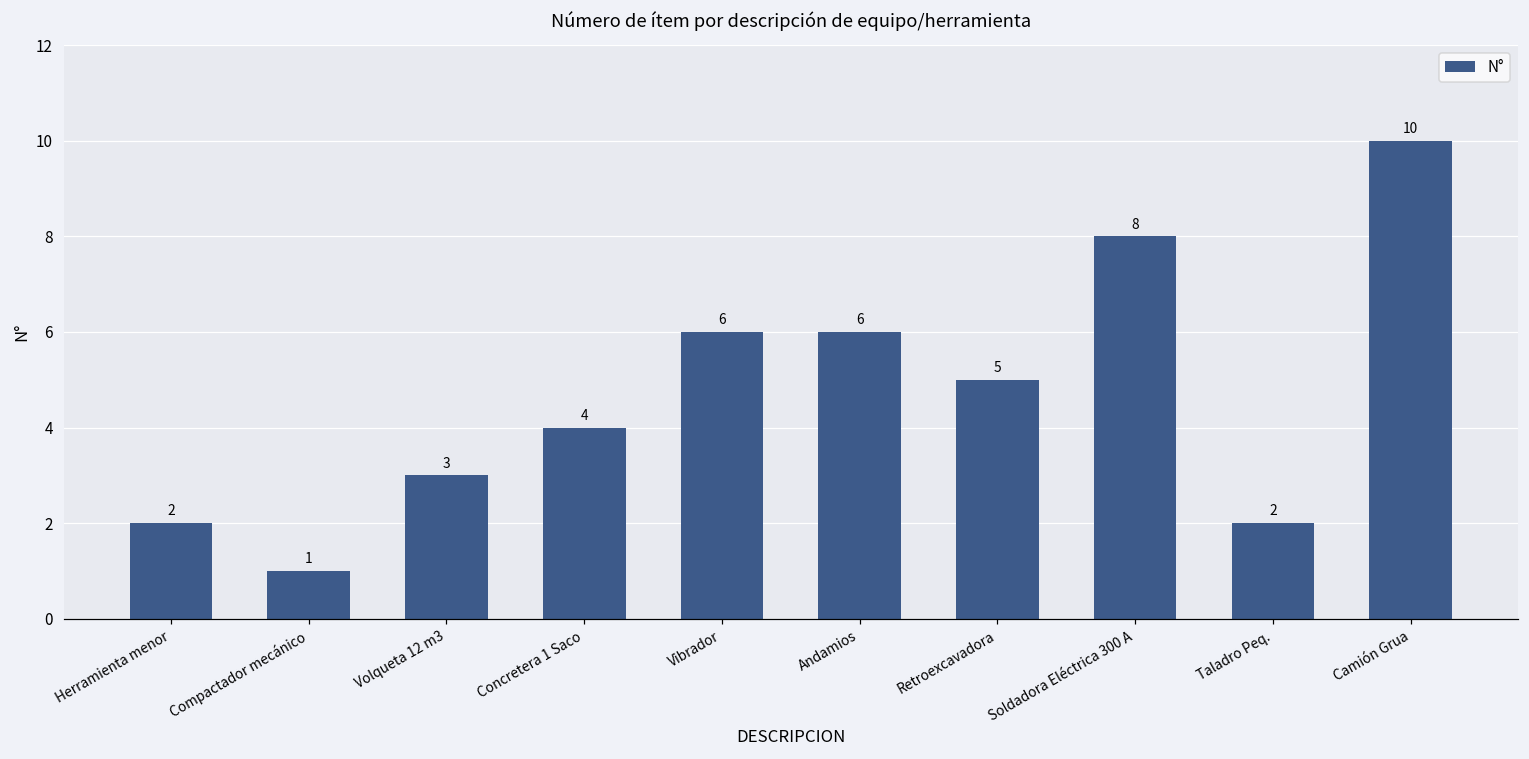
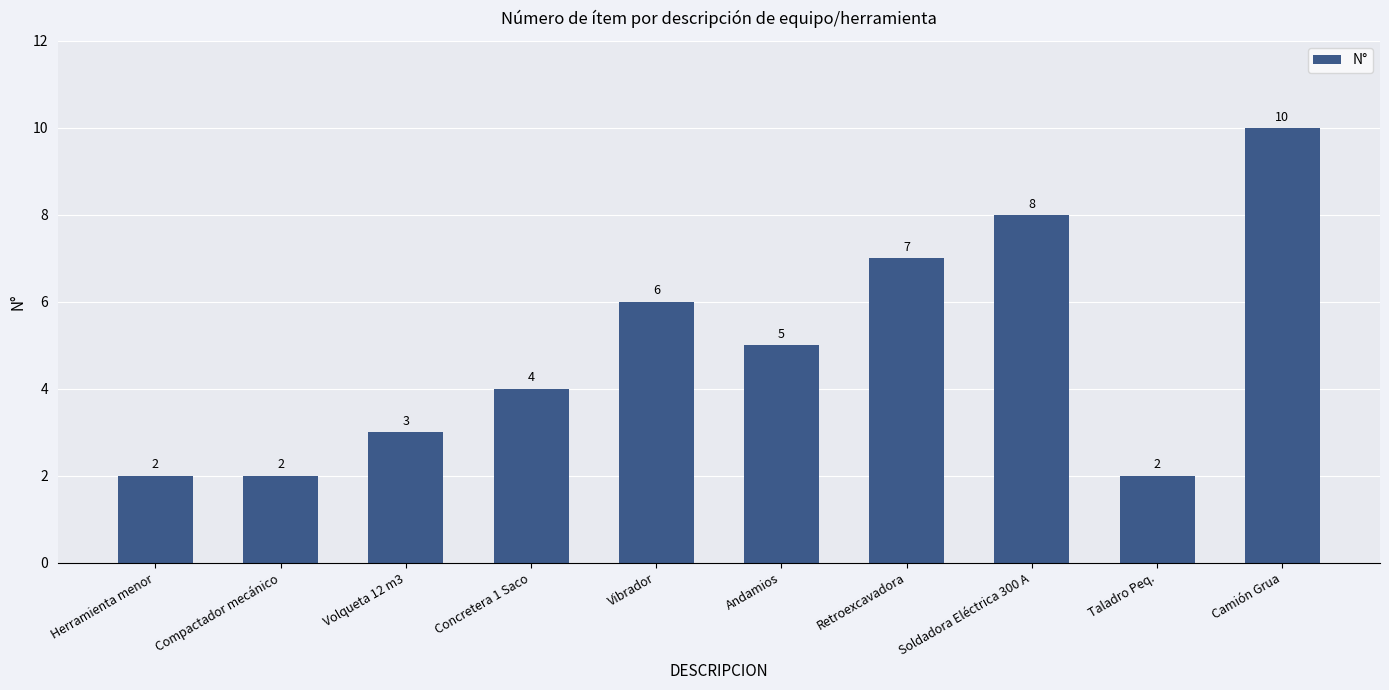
Compactador mecánico: 1 -> 2
Andamios: 6 -> 5
Retroexcavadora: 5 -> 7
